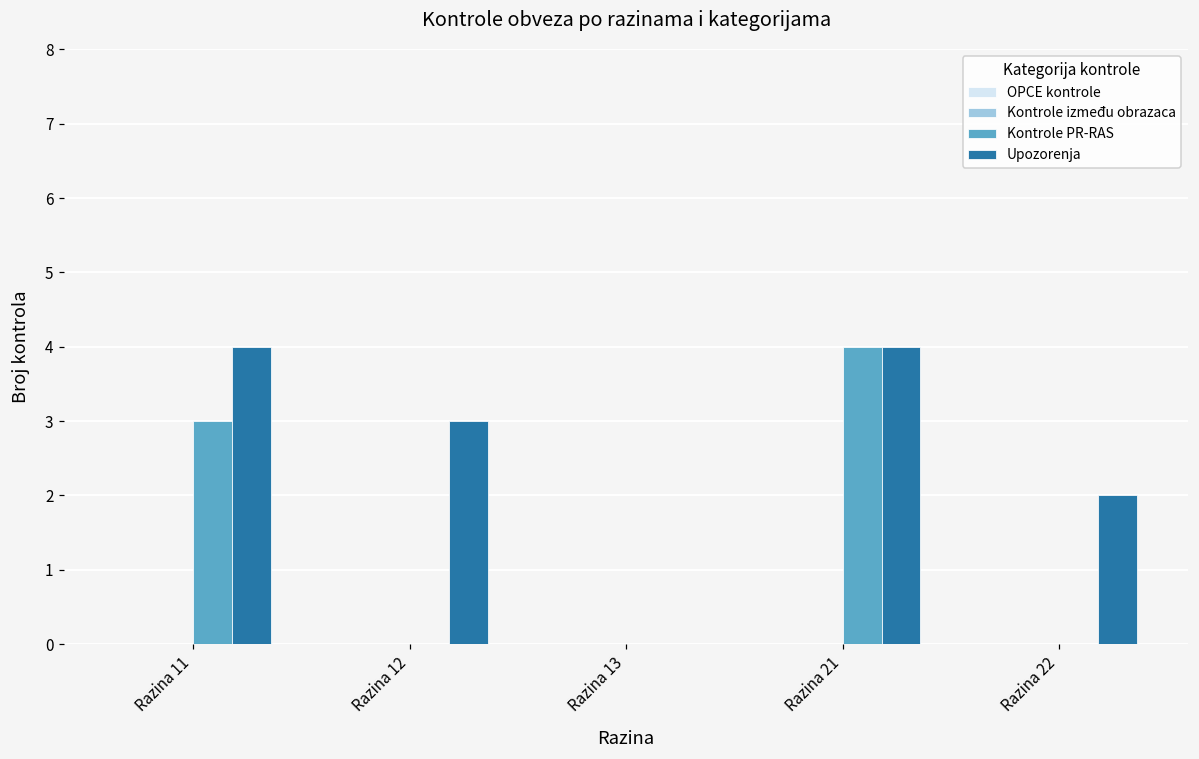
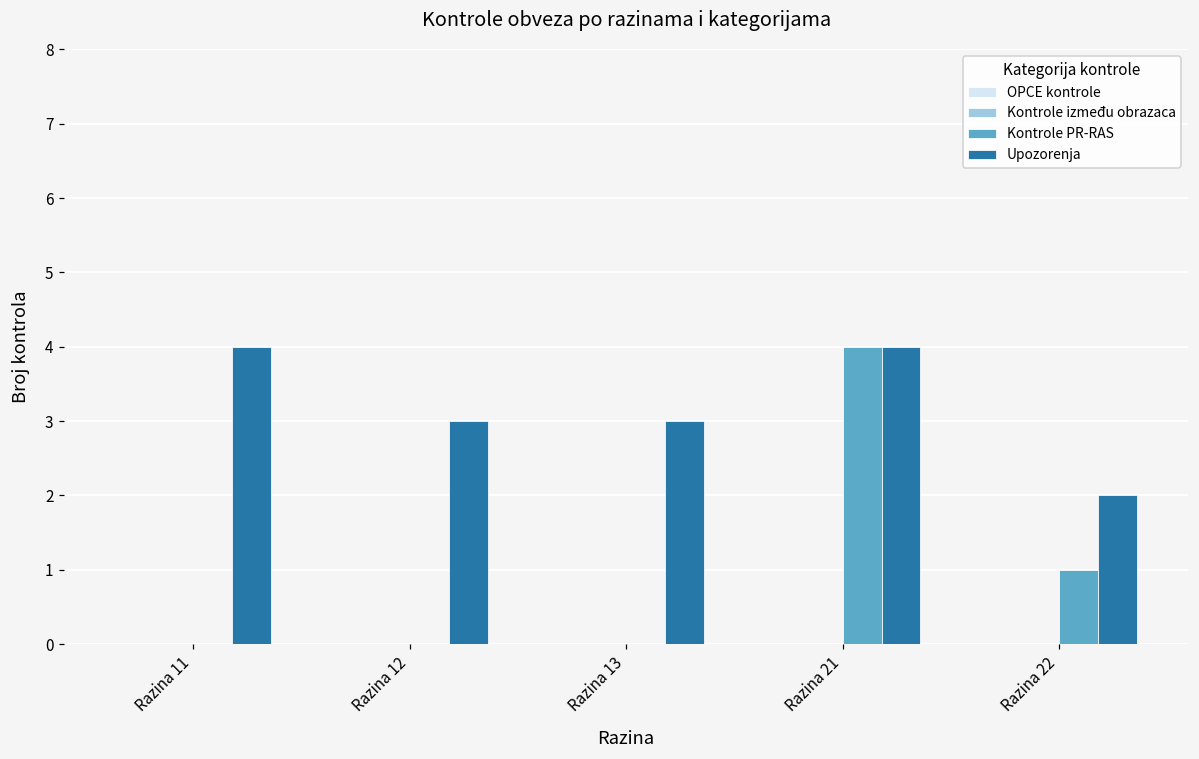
Kontrole PR-RAS, Razina 11: 3 -> 0
Upozorenja, Razina 13: 0 -> 3
Kontrole PR-RAS, Razina 22: 0 -> 1
